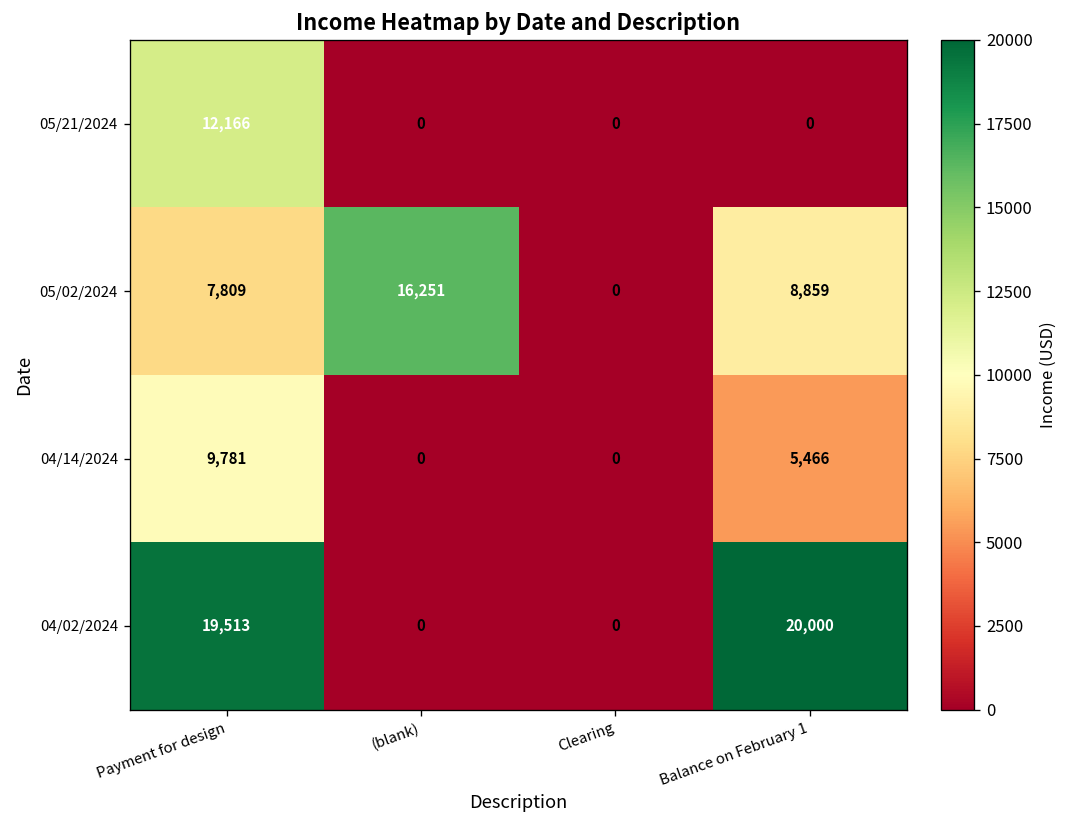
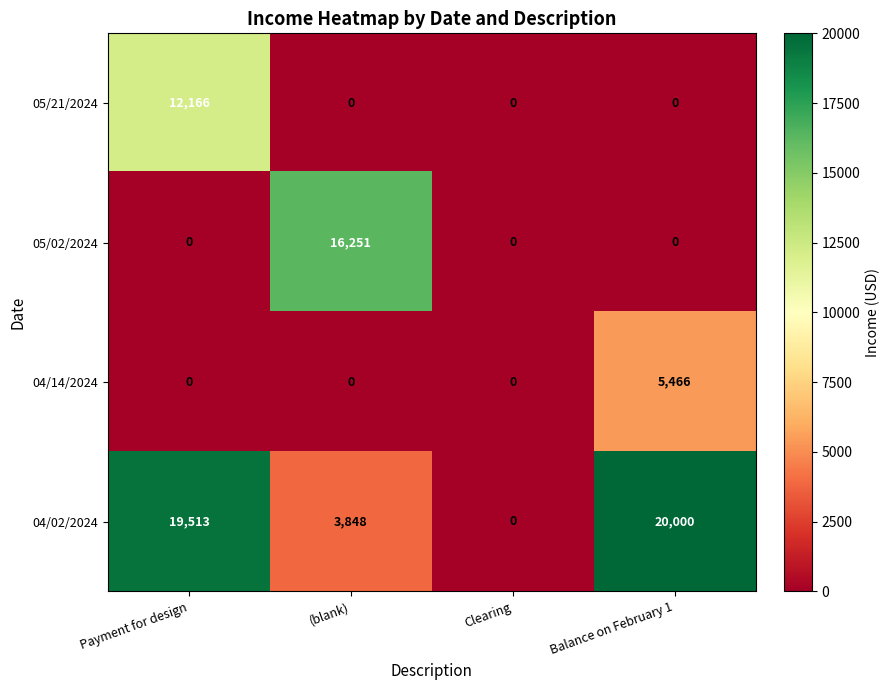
05/02/2024, Payment for design: 7,809 -> 0
05/02/2024, Balance on February 1: 8,859 -> 0
04/14/2024, Payment for design: 9,781 -> 0
04/02/2024, (blank): 0 -> 3,848
